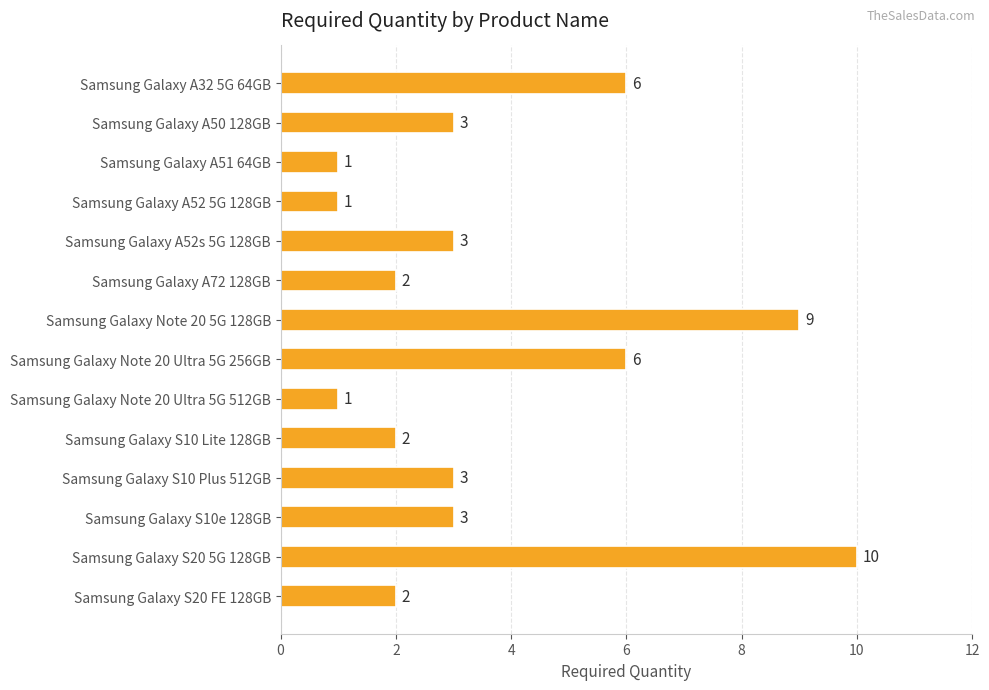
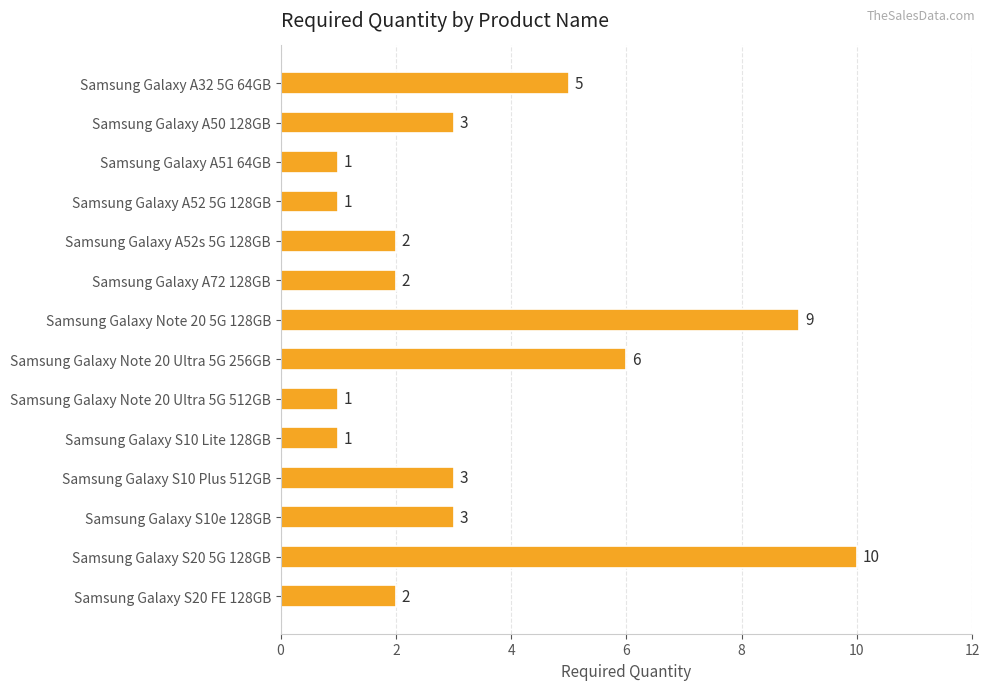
Samsung Galaxy A32 5G 64GB: 6 -> 5
Samsung Galaxy A52s 5G 128GB: 3 -> 2
Samsung Galaxy S10 Lite 128GB: 2 -> 1
